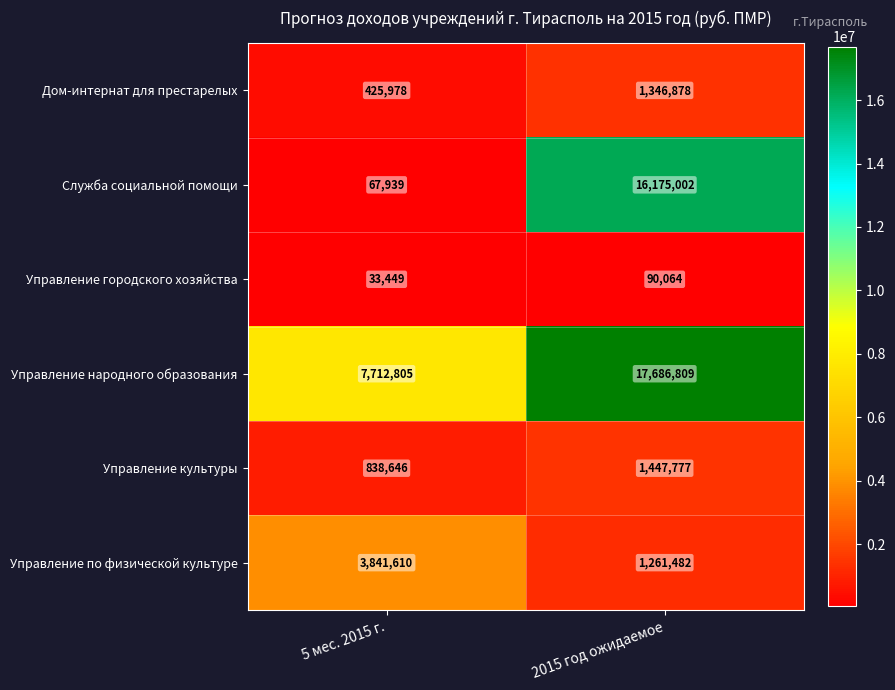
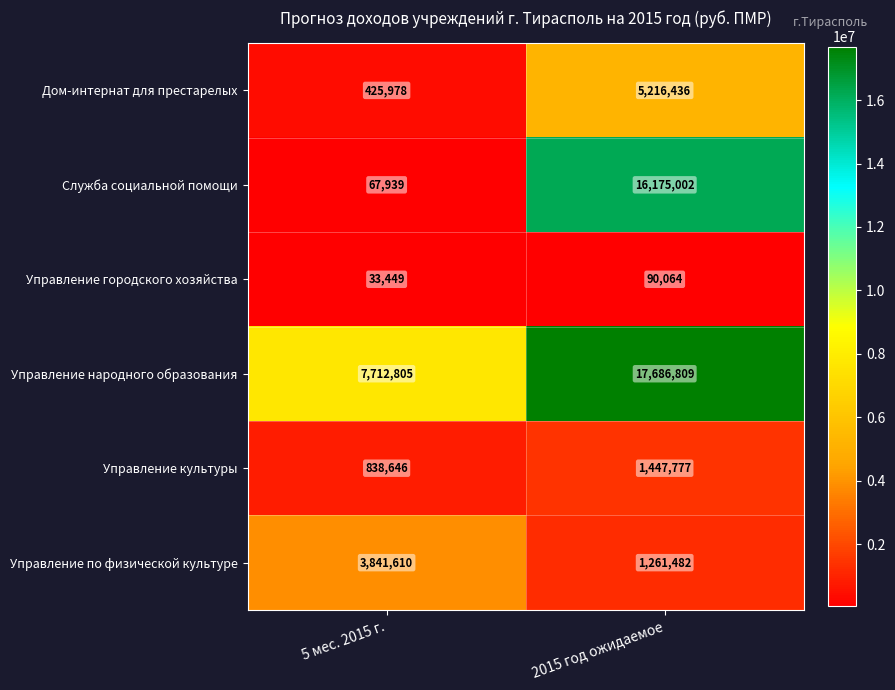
Дом-интернат для престарелых, 2015 год ожидаемое: 1,346,878 -> 5,216,436
